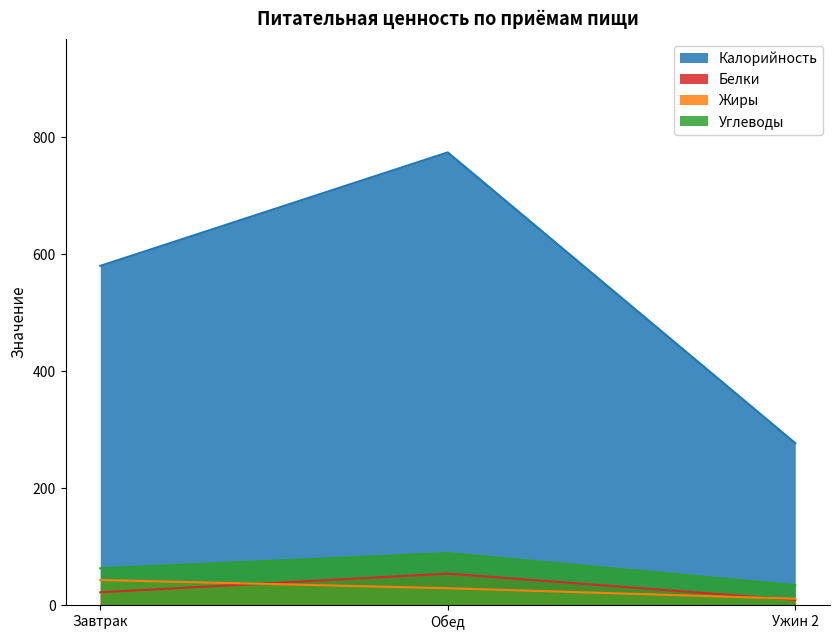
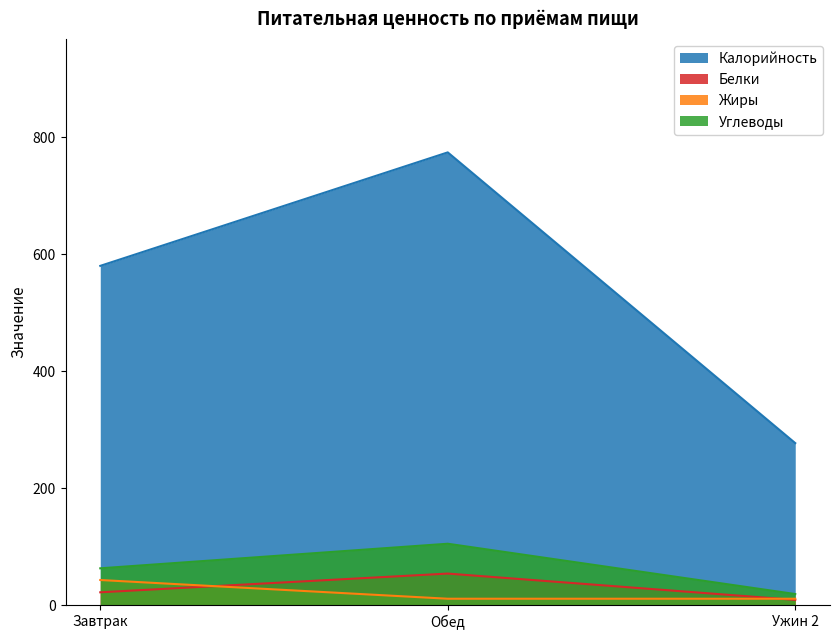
Жиры, Обед: 30 -> 10
Углеводы, Обед: 90 -> 110
Углеводы, Ужин 2: 30 -> 20
